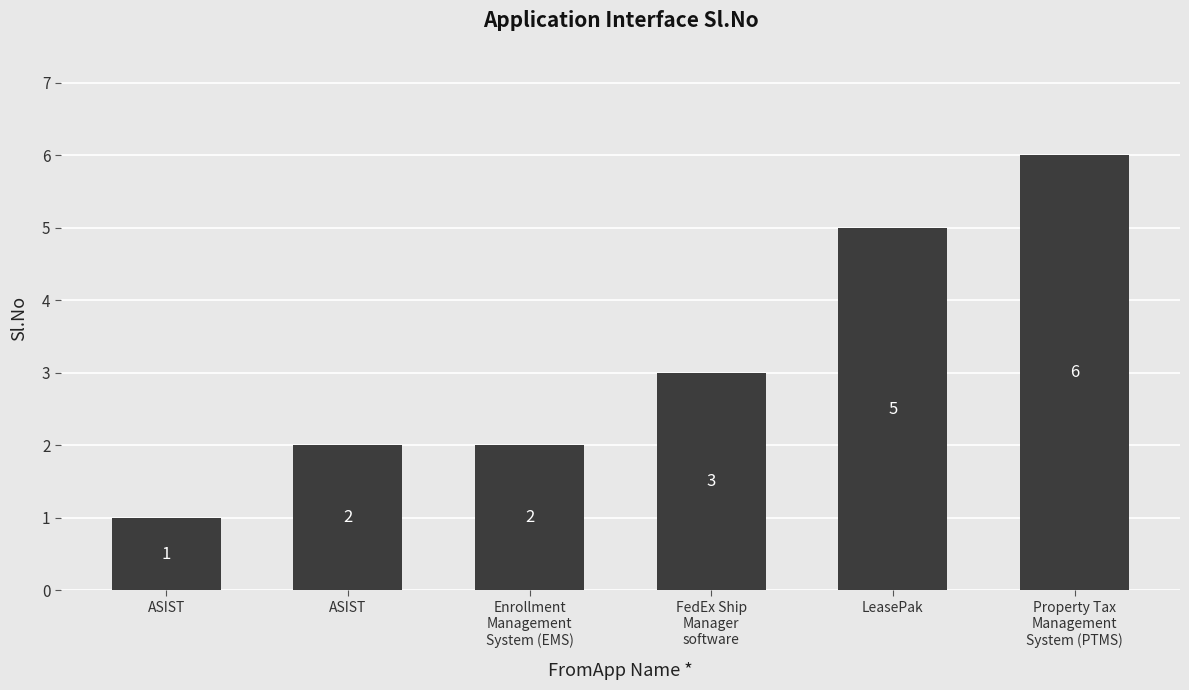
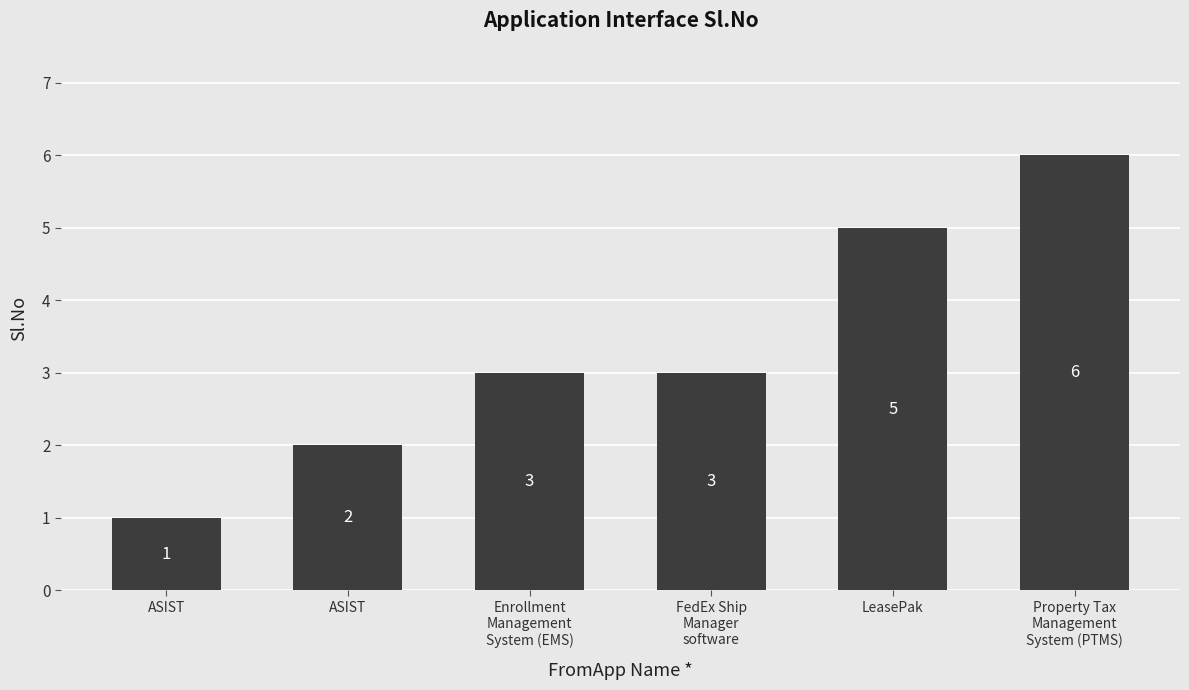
Enrollment Management System (EMS): 2 -> 3
